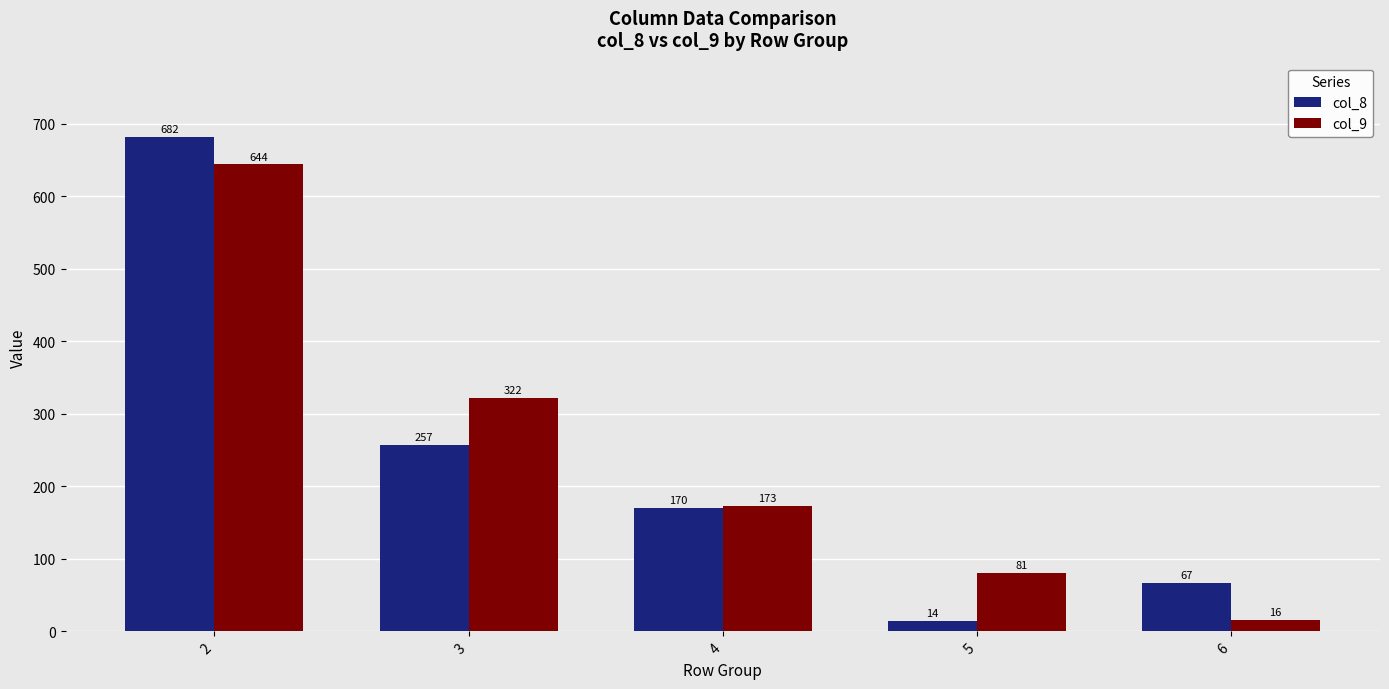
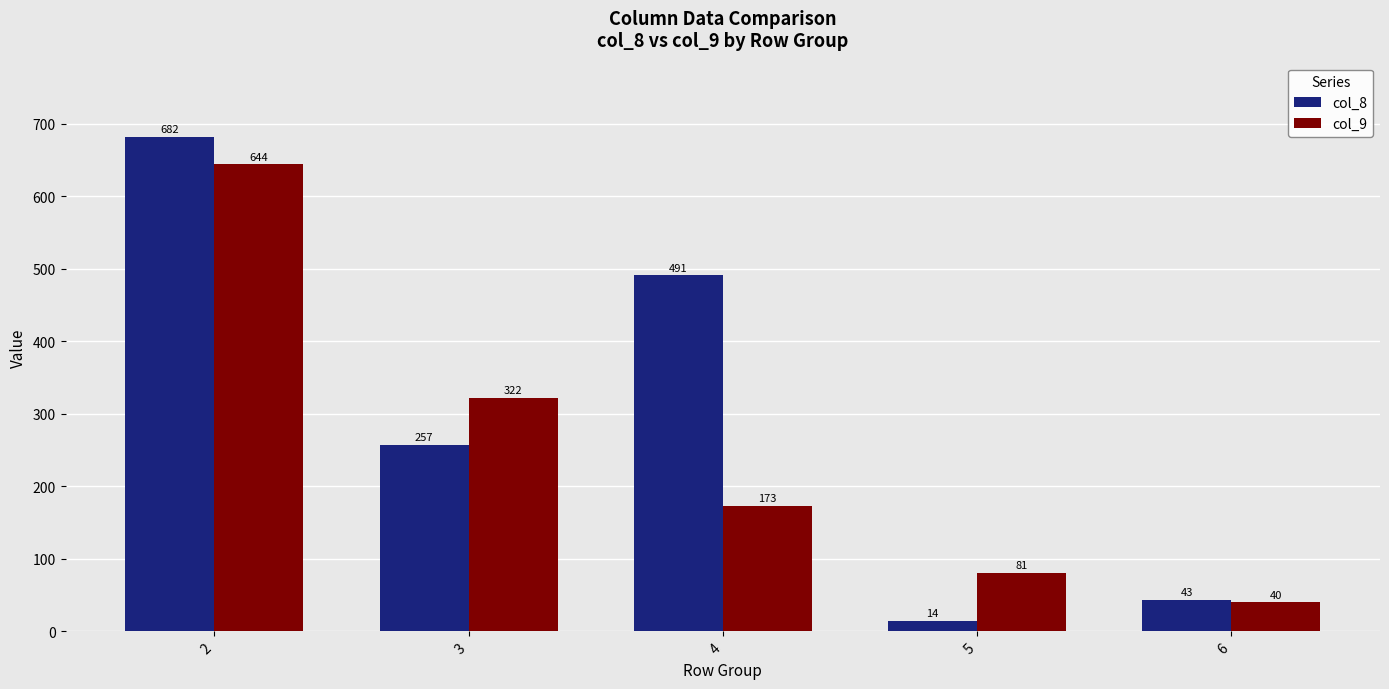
col_8, 4: 170 -> 491
col_8, 6: 67 -> 43
col_9, 6: 16 -> 40
